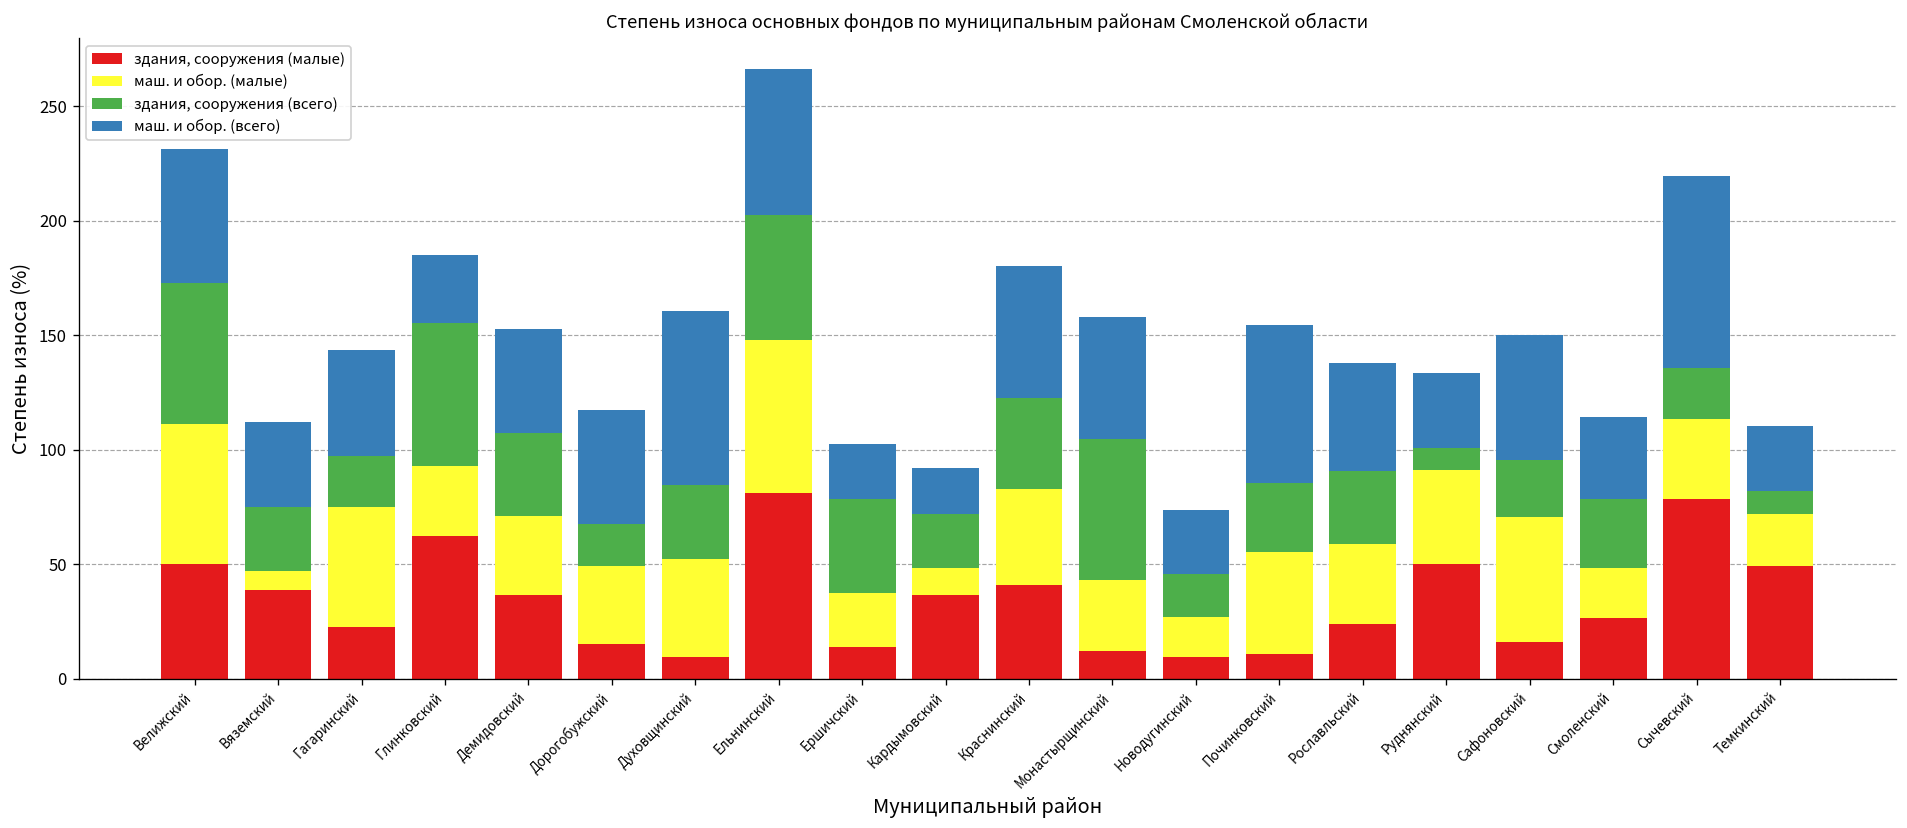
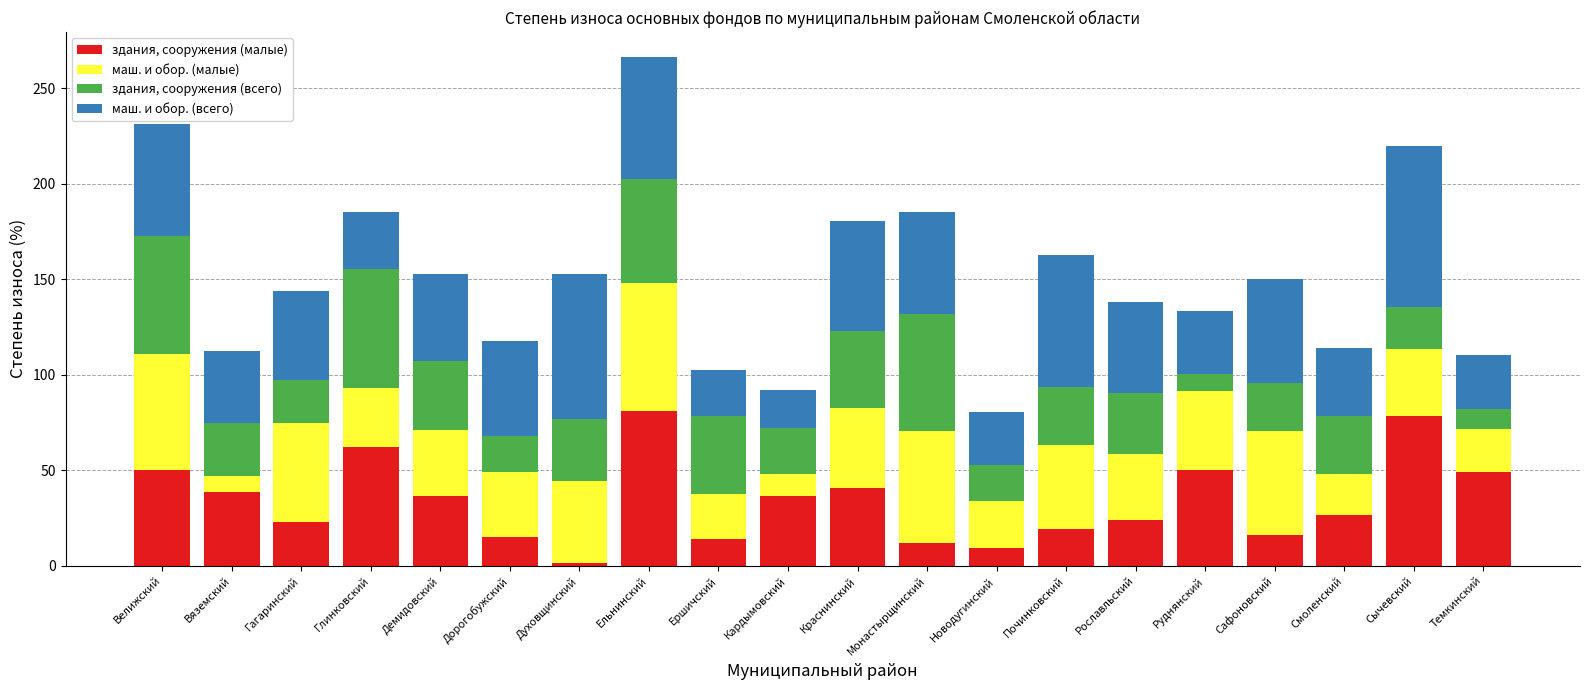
здания, сооружения (малые), Духовщинский: 10 -> 2
маш. и обор. (малые), Монастырщинский: 31 -> 58
маш. и обор. (малые), Новодугинский: 18 -> 25
здания, сооружения (малые), Починковский: 11 -> 19
